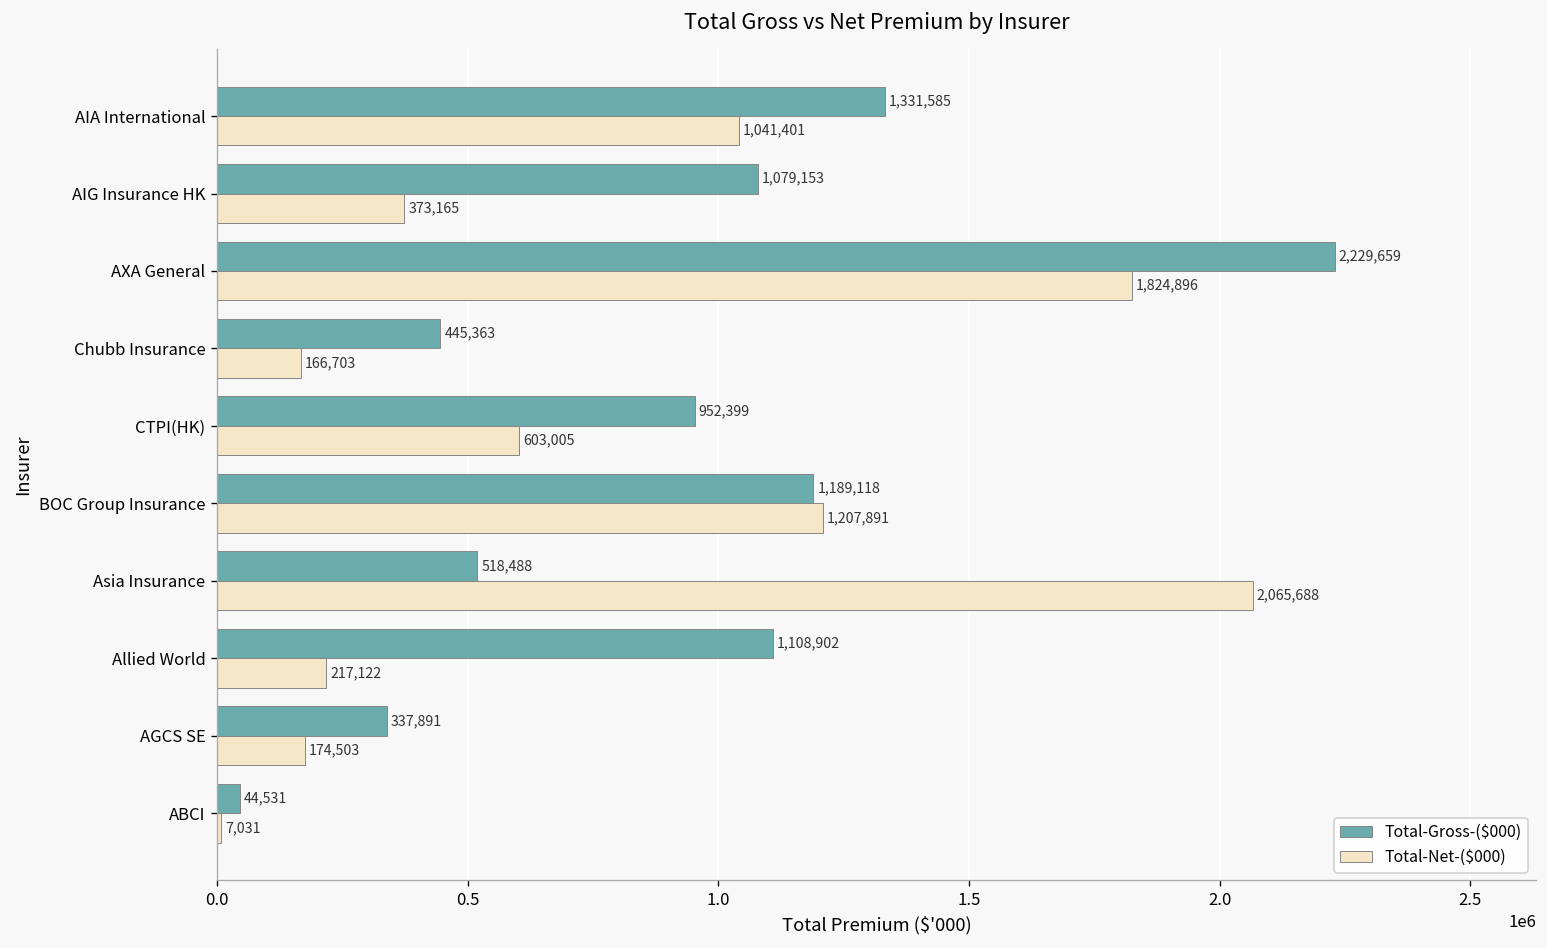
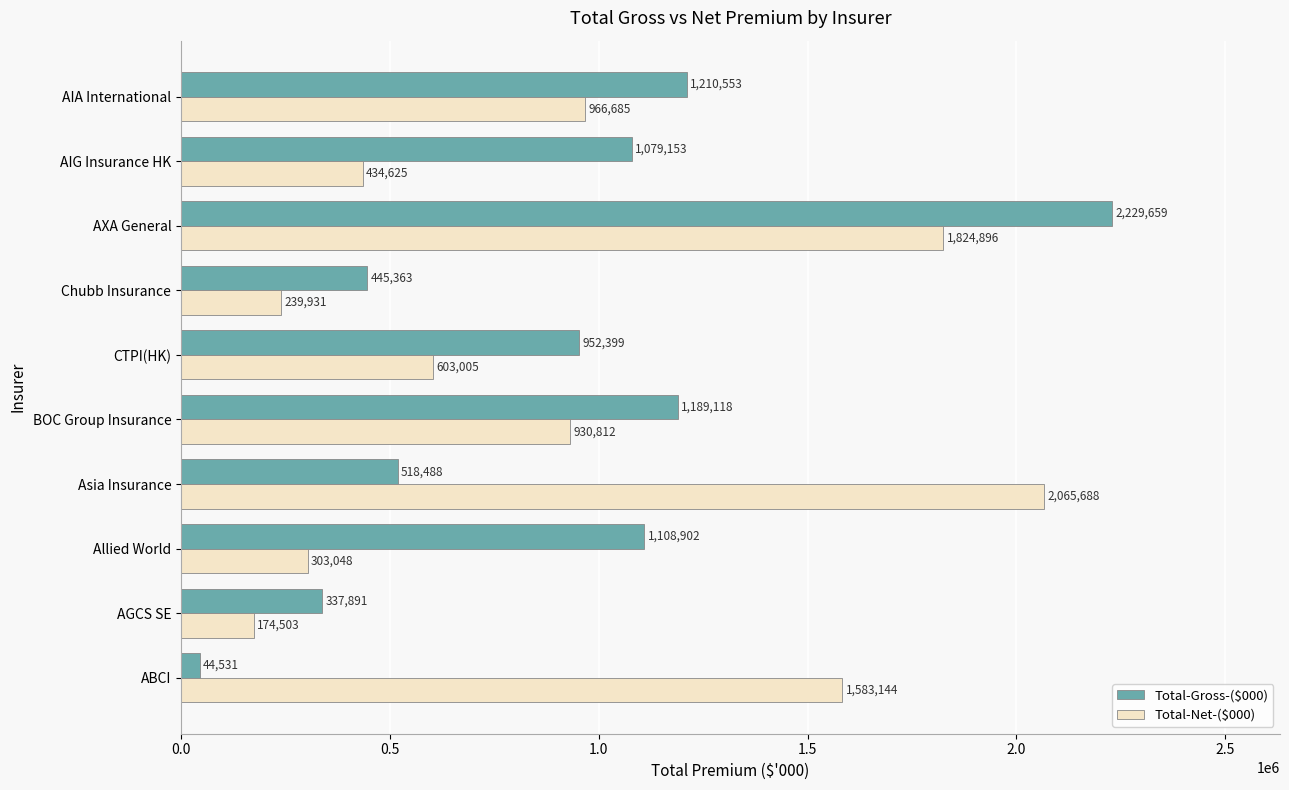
Total-Gross-($000), AIA International: 1,331,585 -> 1,210,553
Total-Net-($000), AIA International: 1,041,401 -> 966,685
Total-Net-($000), AIG Insurance HK: 373,165 -> 434,625
Total-Net-($000), Chubb Insurance: 166,703 -> 239,931
Total-Net-($000), BOC Group Insurance: 1,207,891 -> 930,812
Total-Net-($000), Allied World: 217,122 -> 303,048
Total-Net-($000), ABCI: 7,031 -> 1,583,144
